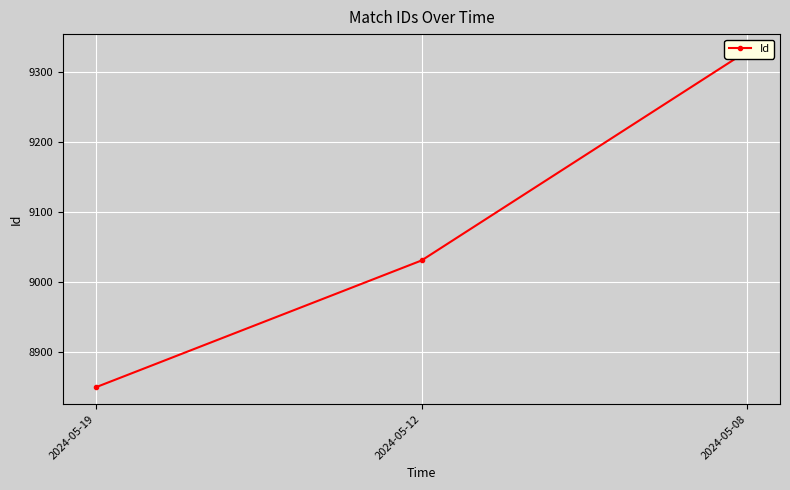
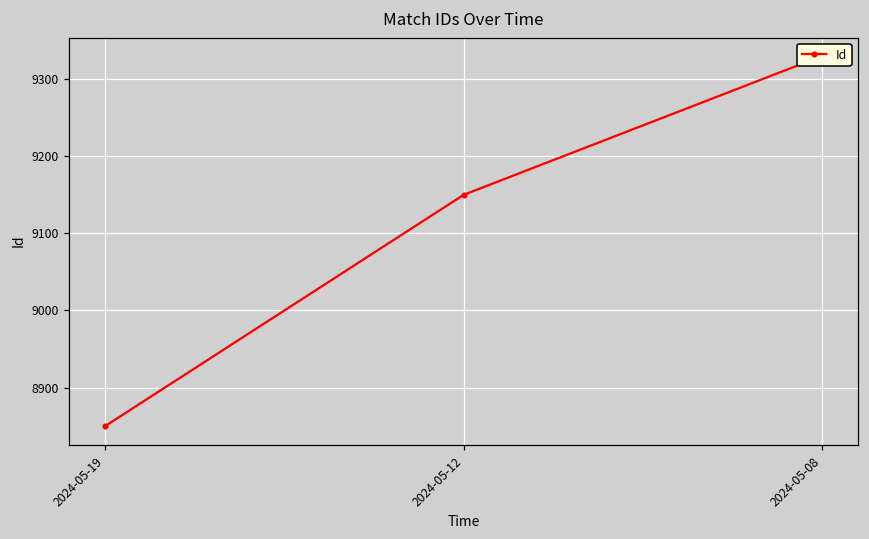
2024-05-12: 9030 -> 9150
